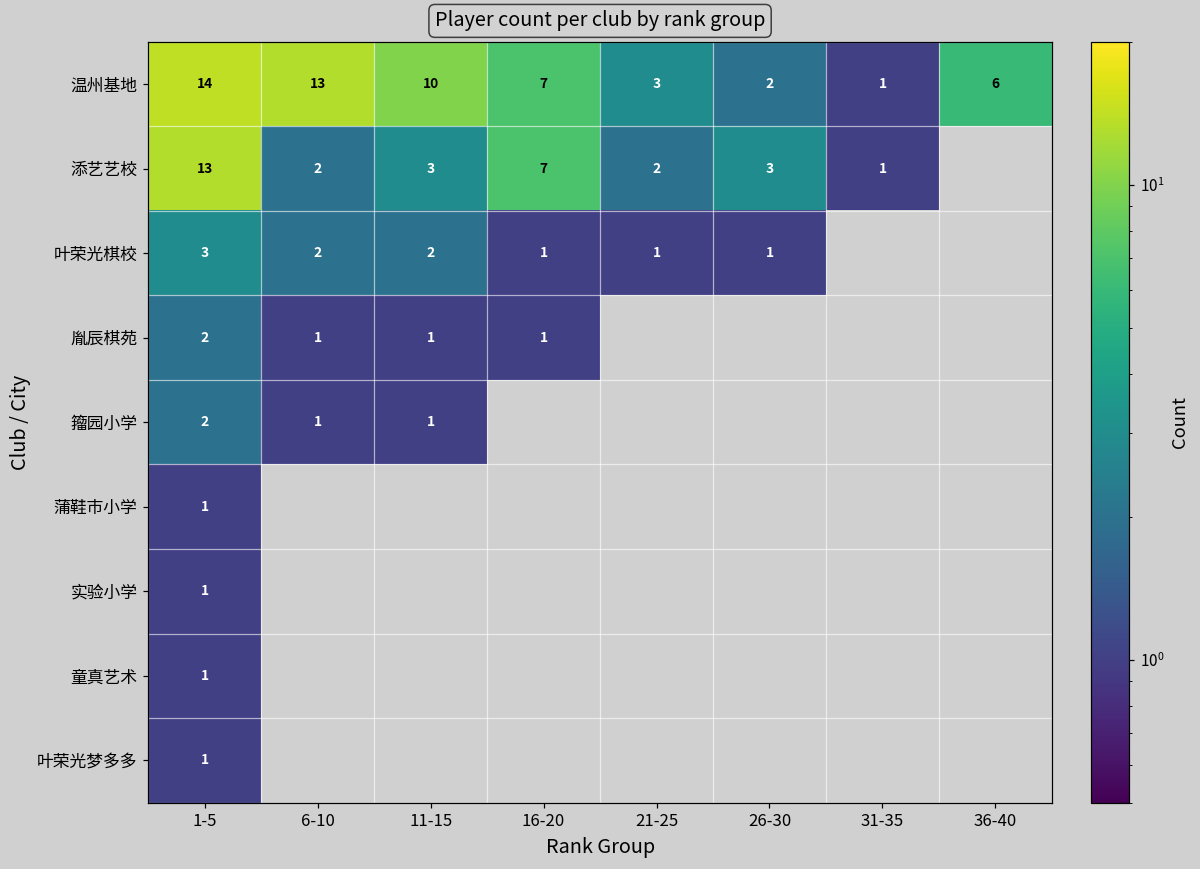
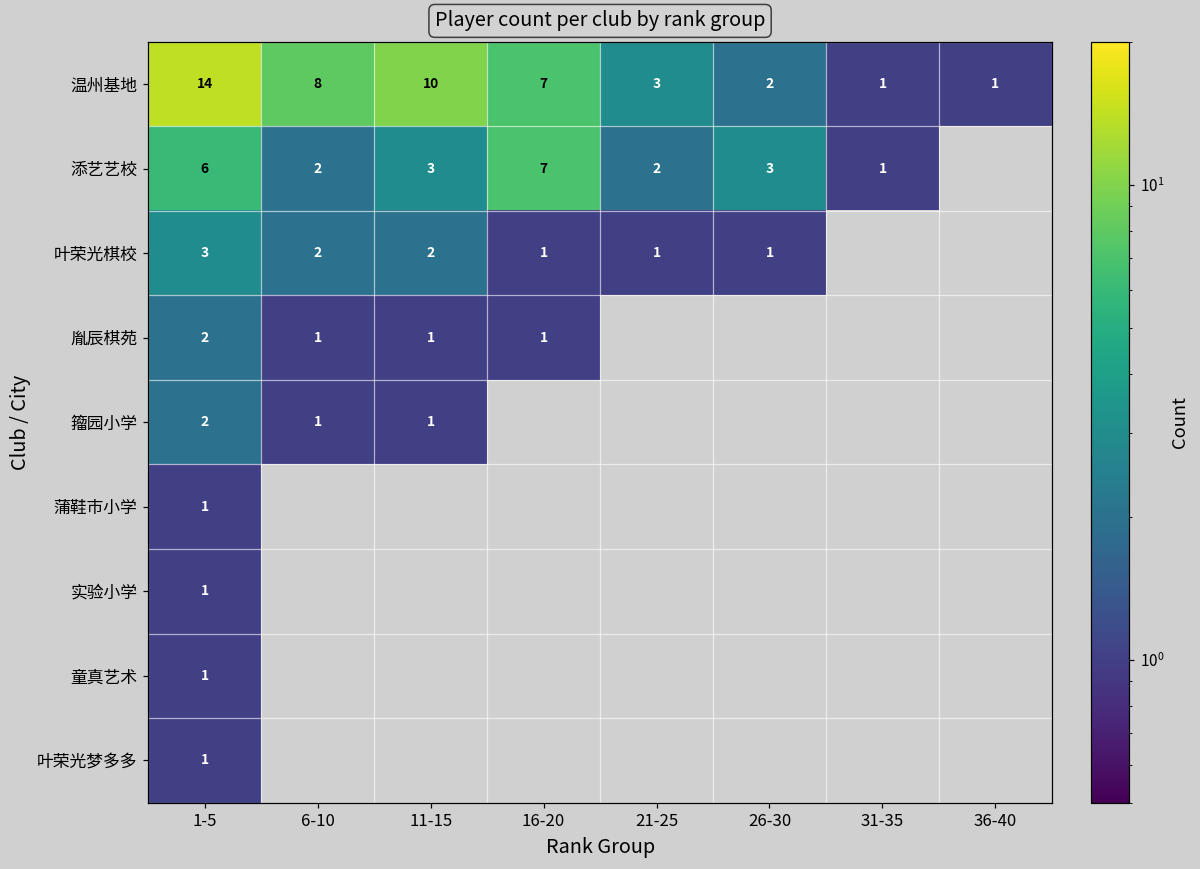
温州基地, 6-10: 13 -> 8
温州基地, 36-40: 6 -> 1
添艺艺校, 1-5: 13 -> 6
